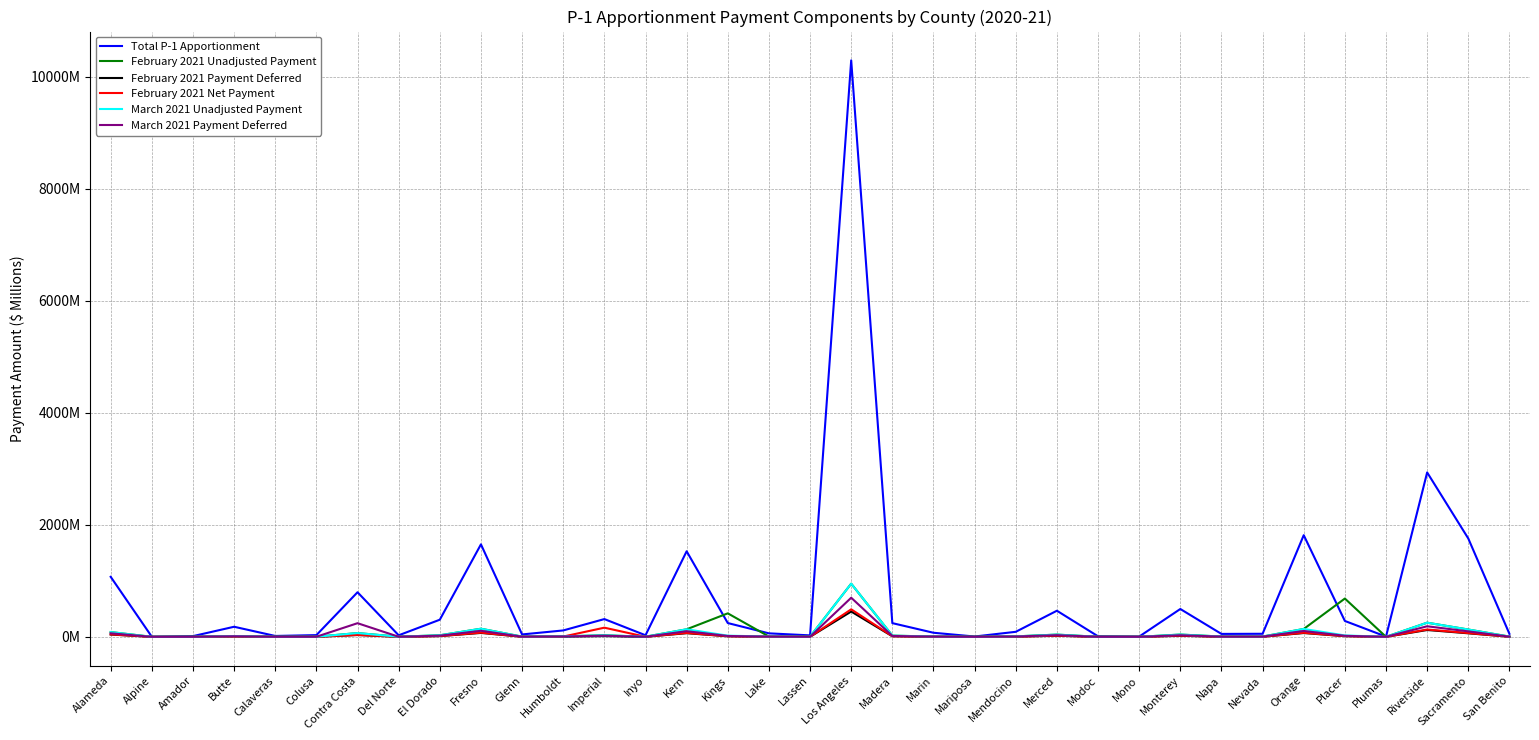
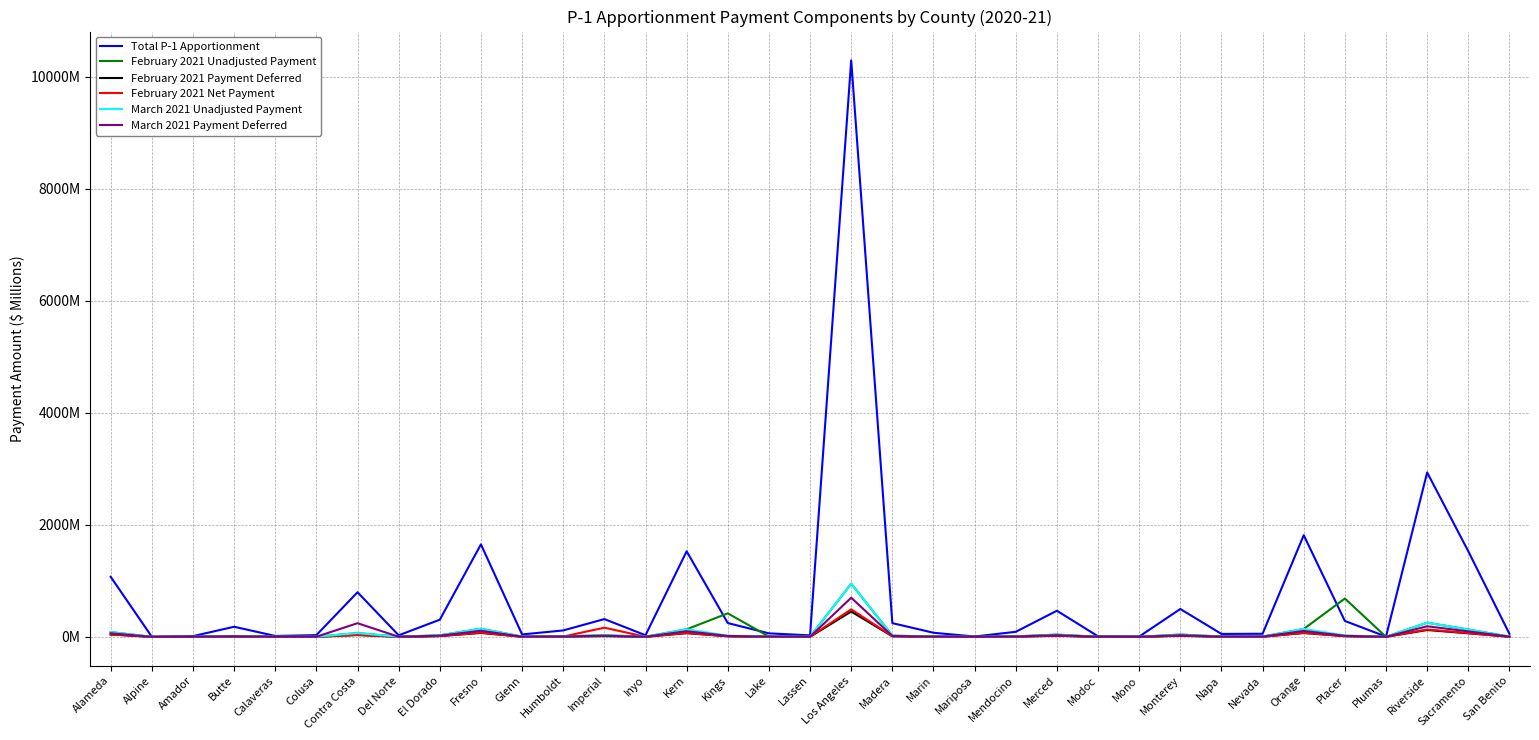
Total P-1 Apportionment, Sacramento: 1800000000 -> 1500000000
